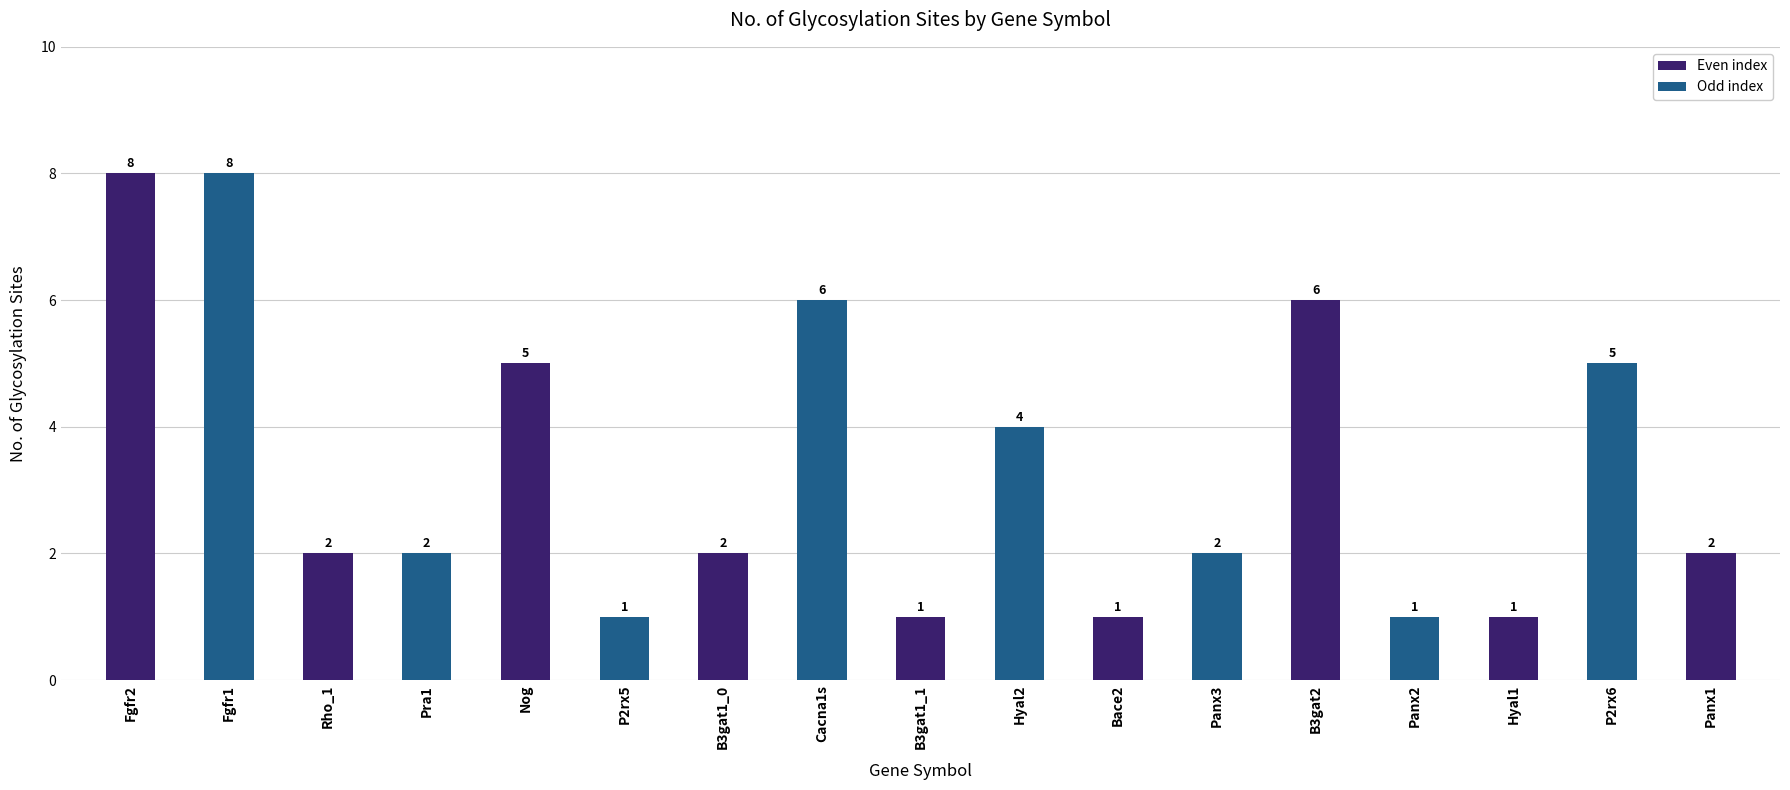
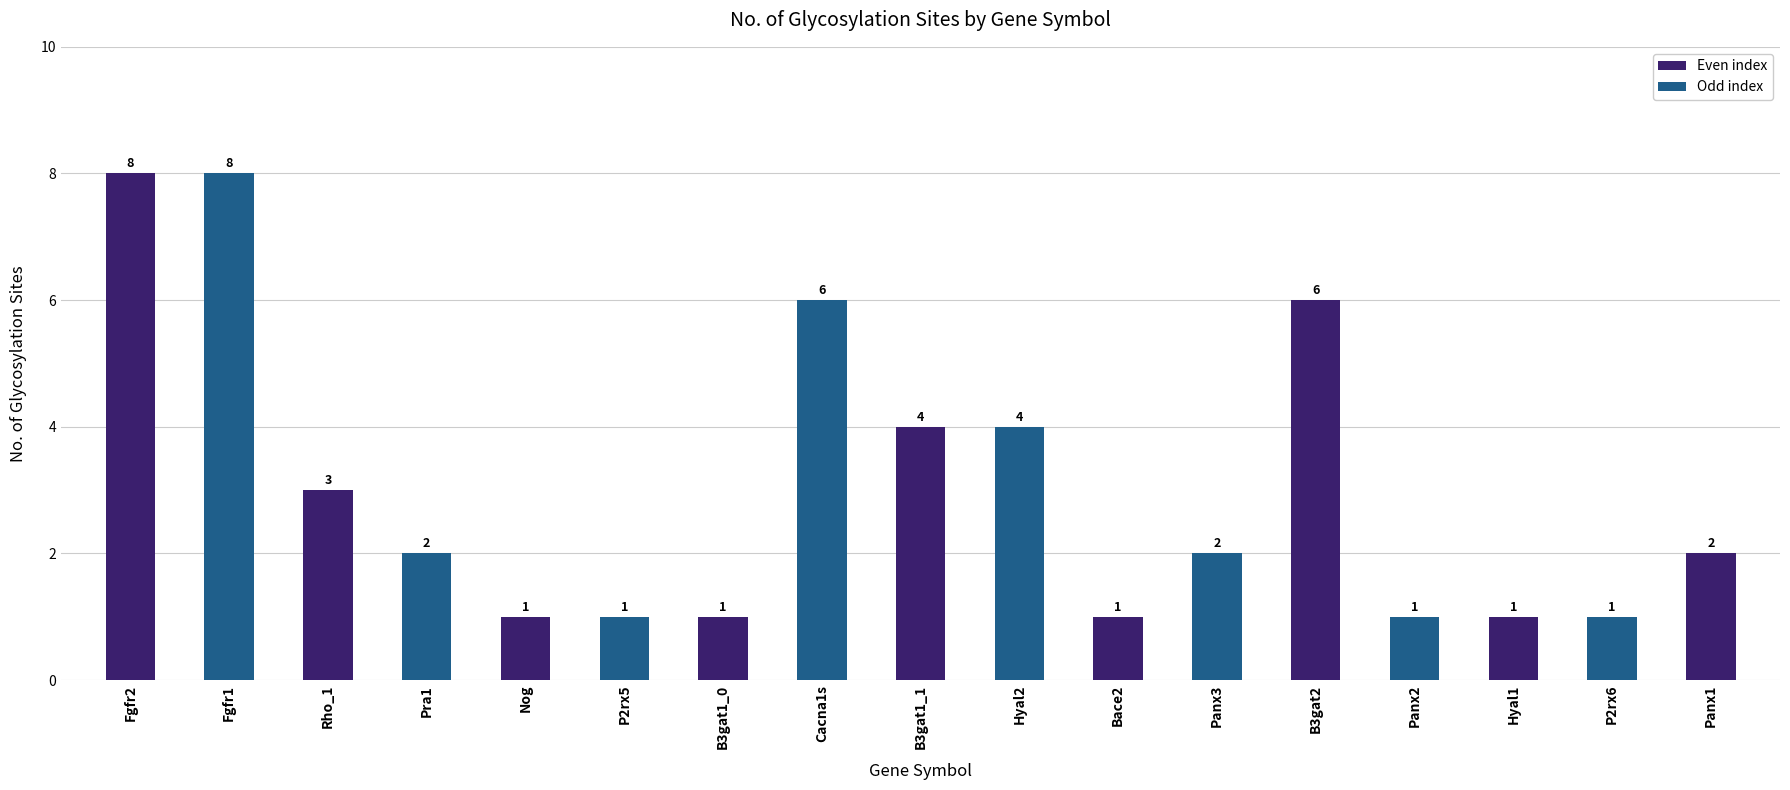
Rho_1: 2 -> 3
Nog: 5 -> 1
B3gat1_0: 2 -> 1
B3gat1_1: 1 -> 4
P2rx6: 5 -> 1
